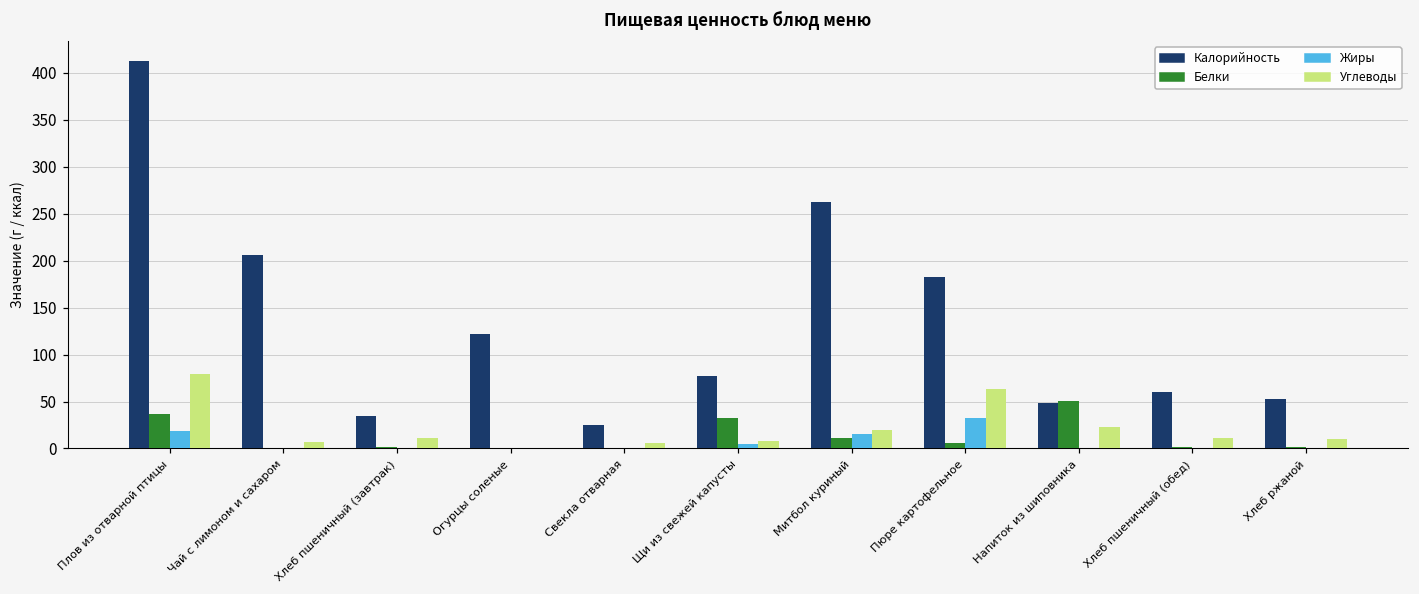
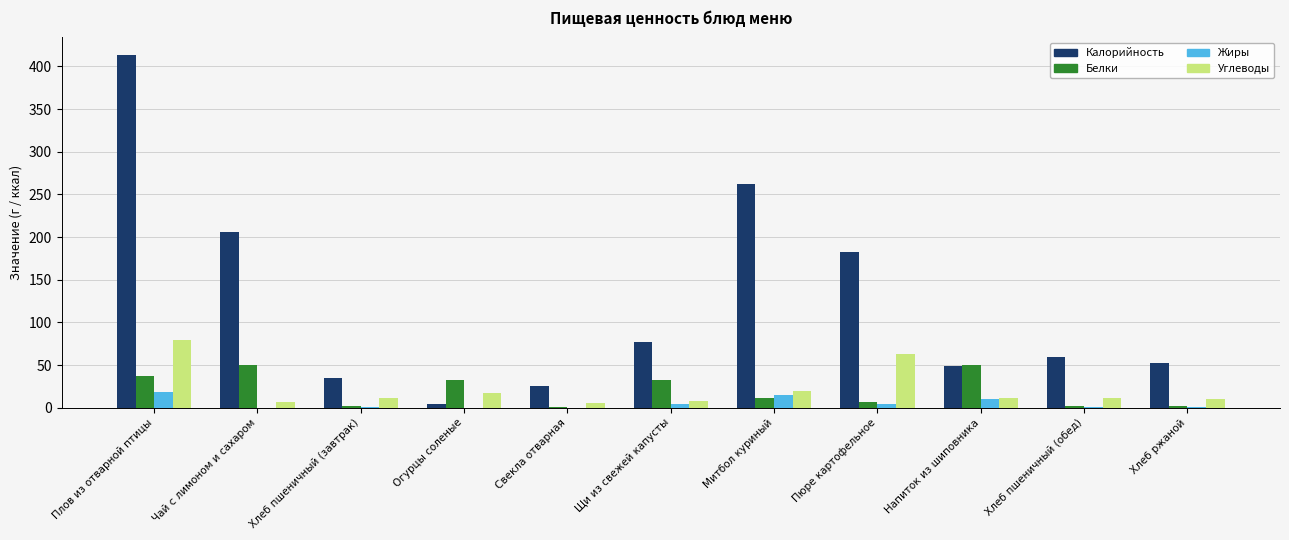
Белки, Чай с лимоном и сахаром: 0 -> 50
Калорийность, Огурцы соленые: 120 -> 0
Белки, Огурцы соленые: 0 -> 30
Углеводы, Огурцы соленые: 0 -> 20
Жиры, Пюре картофельное: 30 -> 0
Жиры, Напиток из шиповника: 0 -> 10
Углеводы, Напиток из шиповника: 20 -> 10
